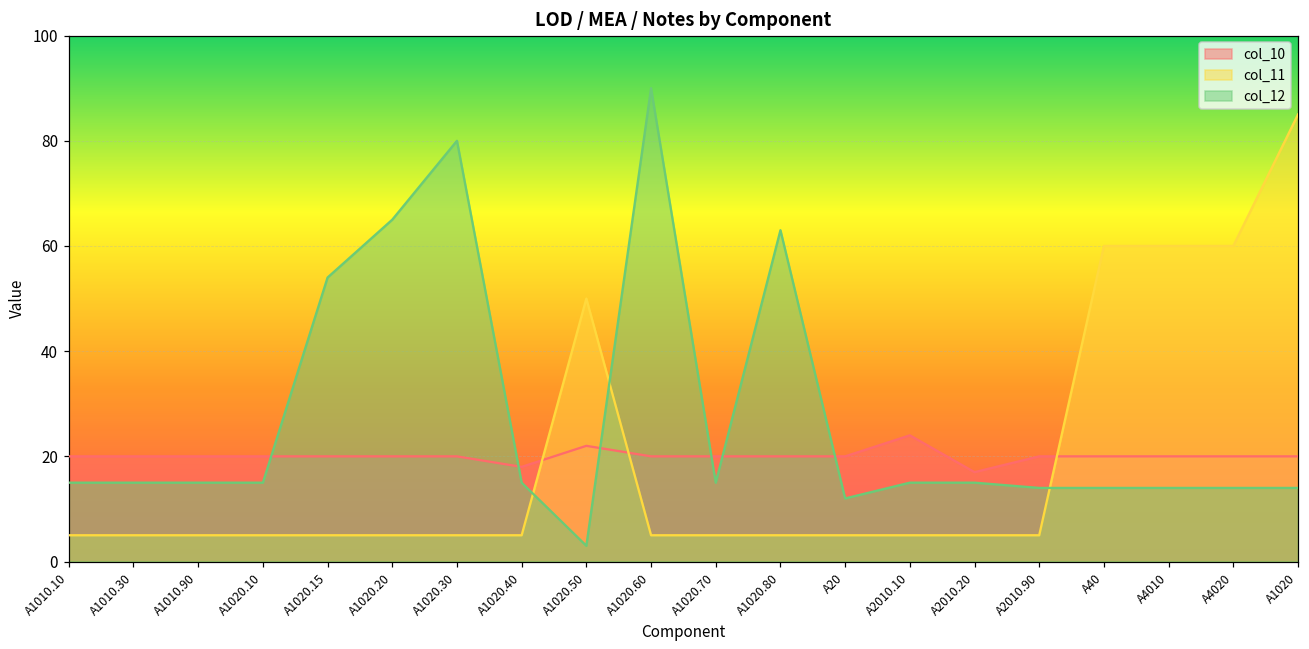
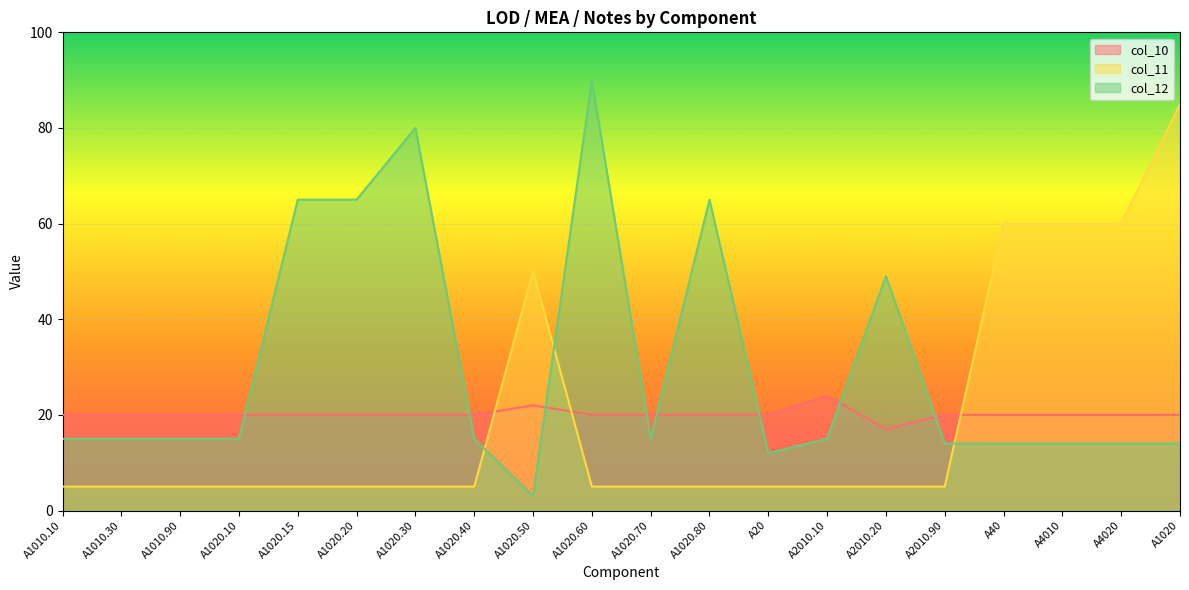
col_12, A1020.15: 54 -> 65
col_10, A1020.40: 18 -> 20
col_12, A1020.80: 63 -> 65
col_12, A2010.20: 15 -> 49
